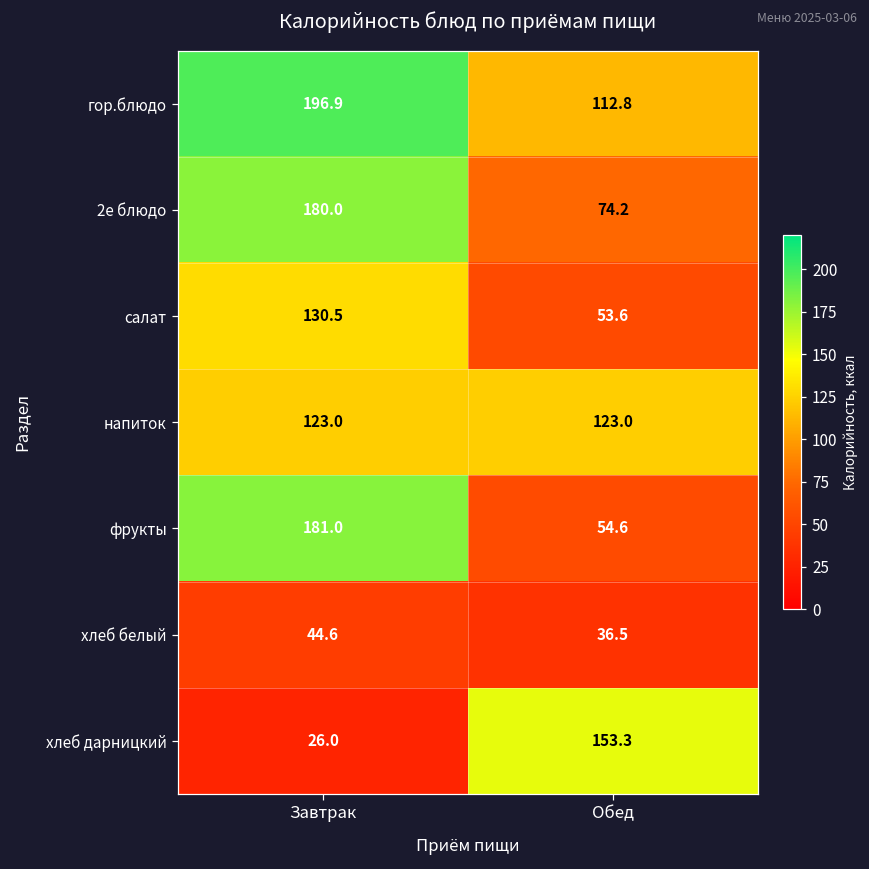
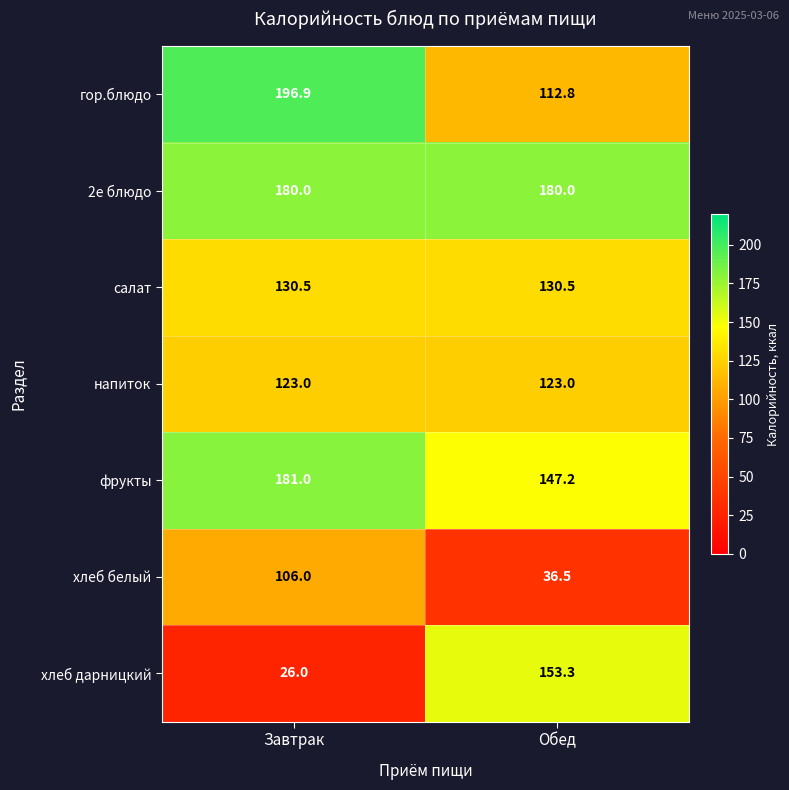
2е блюдо, Обед: 74.2 -> 180.0
салат, Обед: 53.6 -> 130.5
фрукты, Обед: 54.6 -> 147.2
хлеб белый, Завтрак: 44.6 -> 106.0
